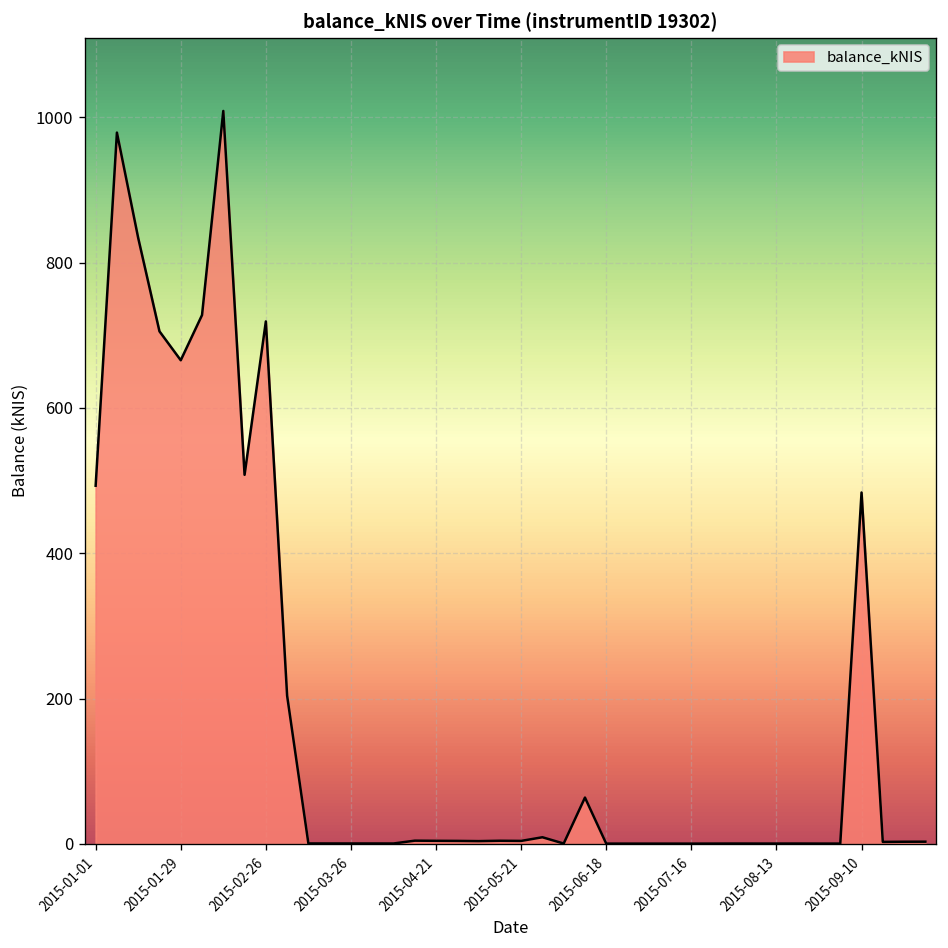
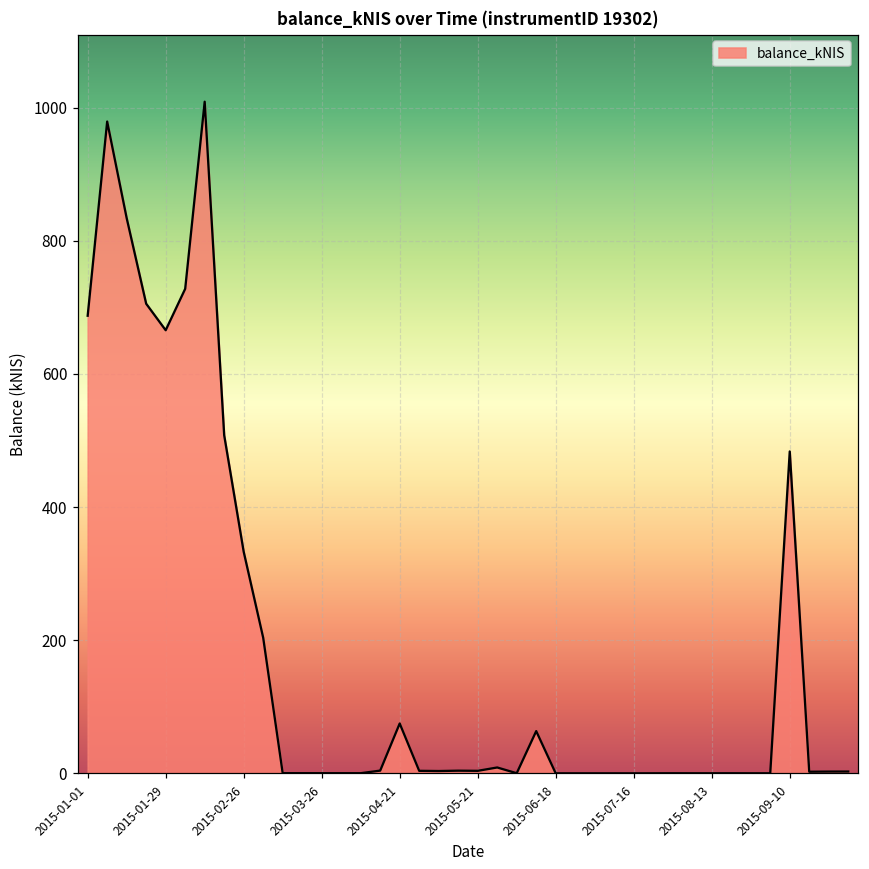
2015-01-01: 490 -> 690
2015-02-26: 720 -> 330
2015-04-21: 0 -> 80
